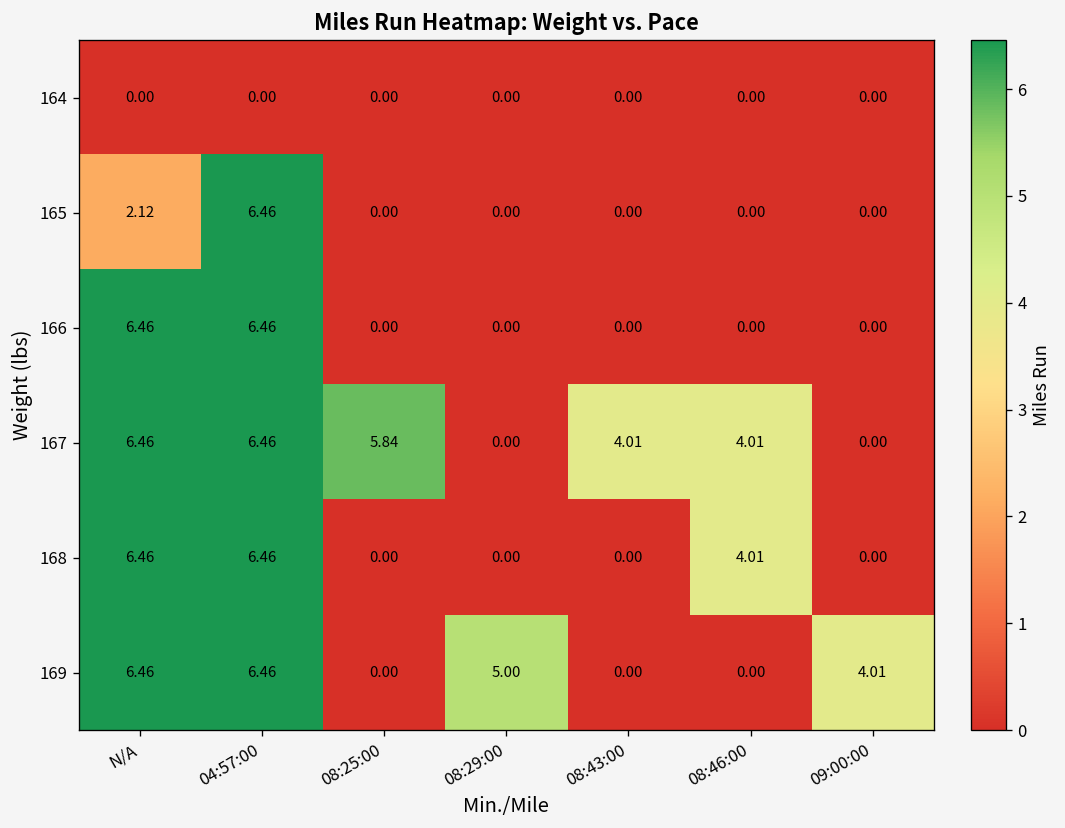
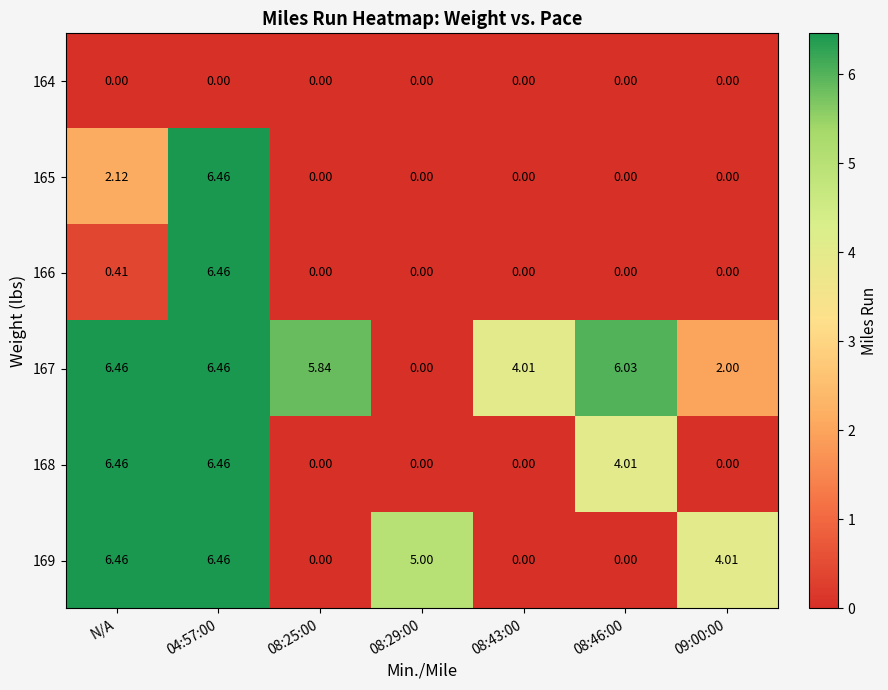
166, N/A: 6.46 -> 0.41
167, 08:46:00: 4.01 -> 6.03
167, 09:00:00: 0.00 -> 2.00
